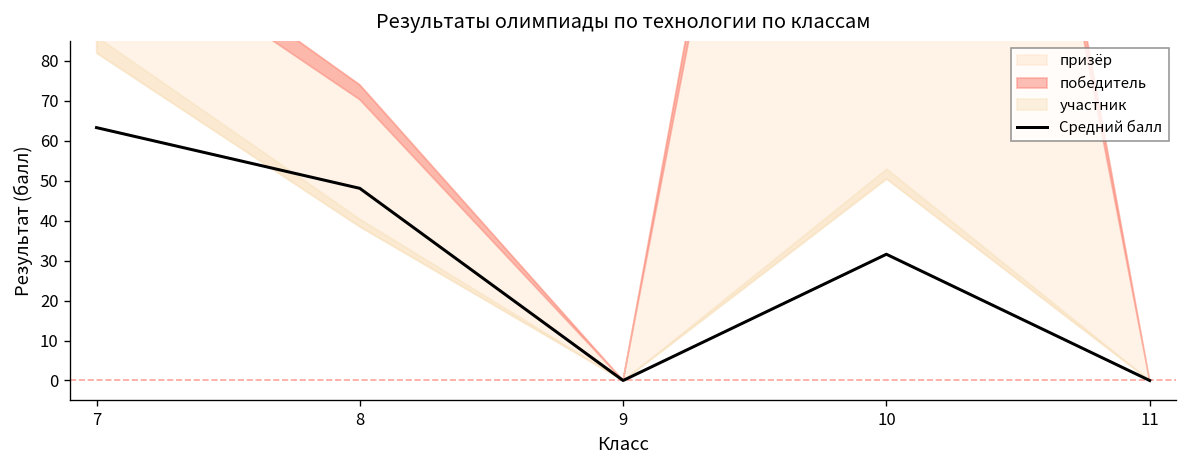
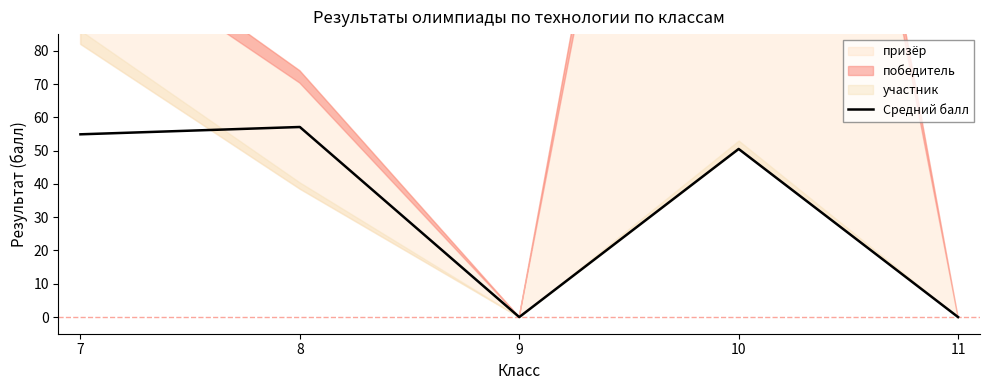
Средний балл, 7: 63 -> 55
Средний балл, 8: 48 -> 57
Средний балл, 10: 32 -> 51
